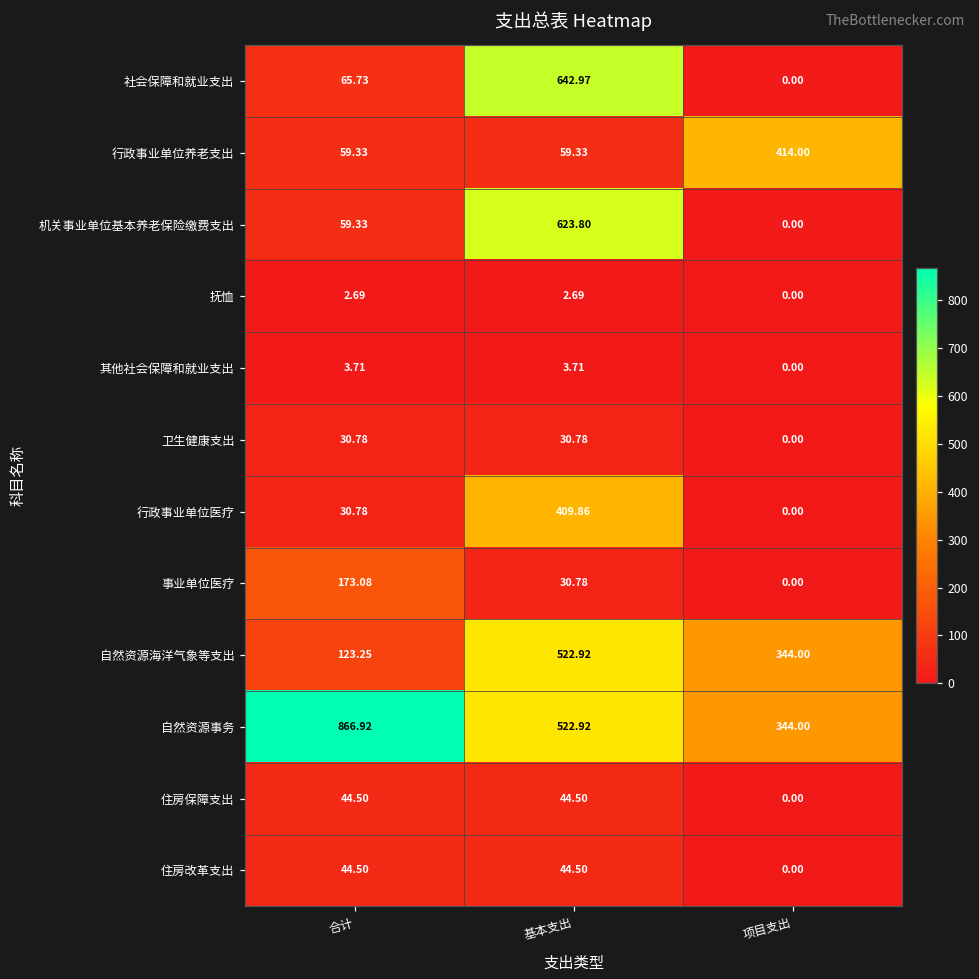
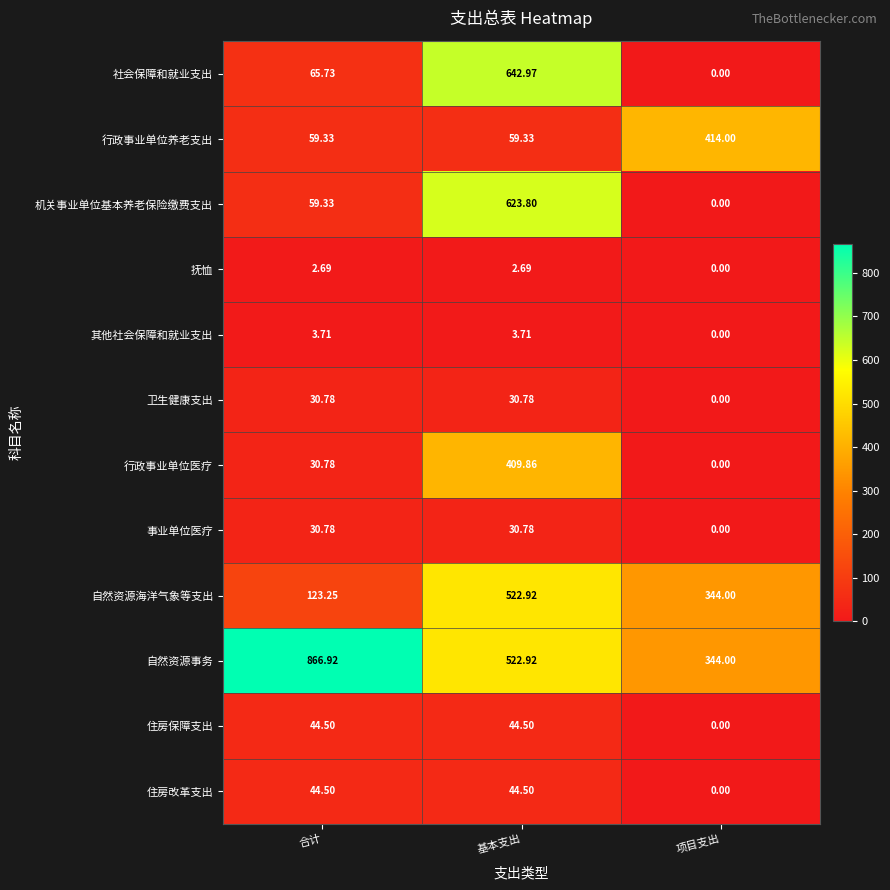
事业单位医疗, 合计: 173.08 -> 30.78
